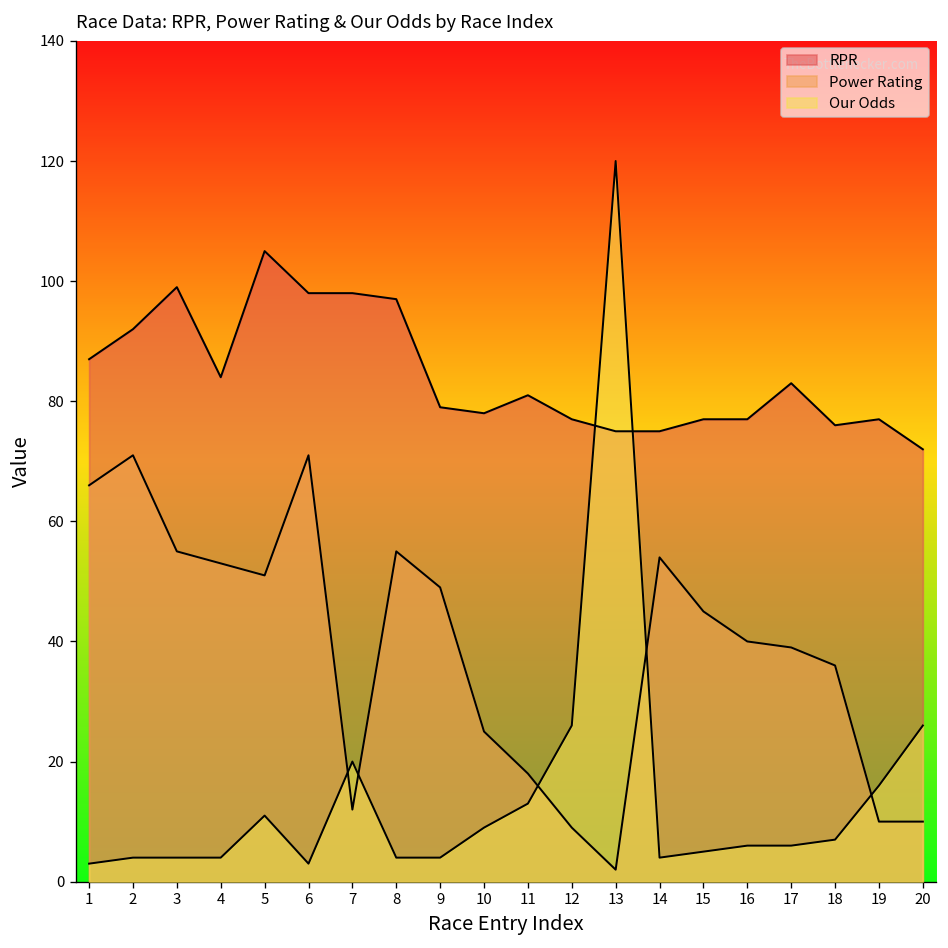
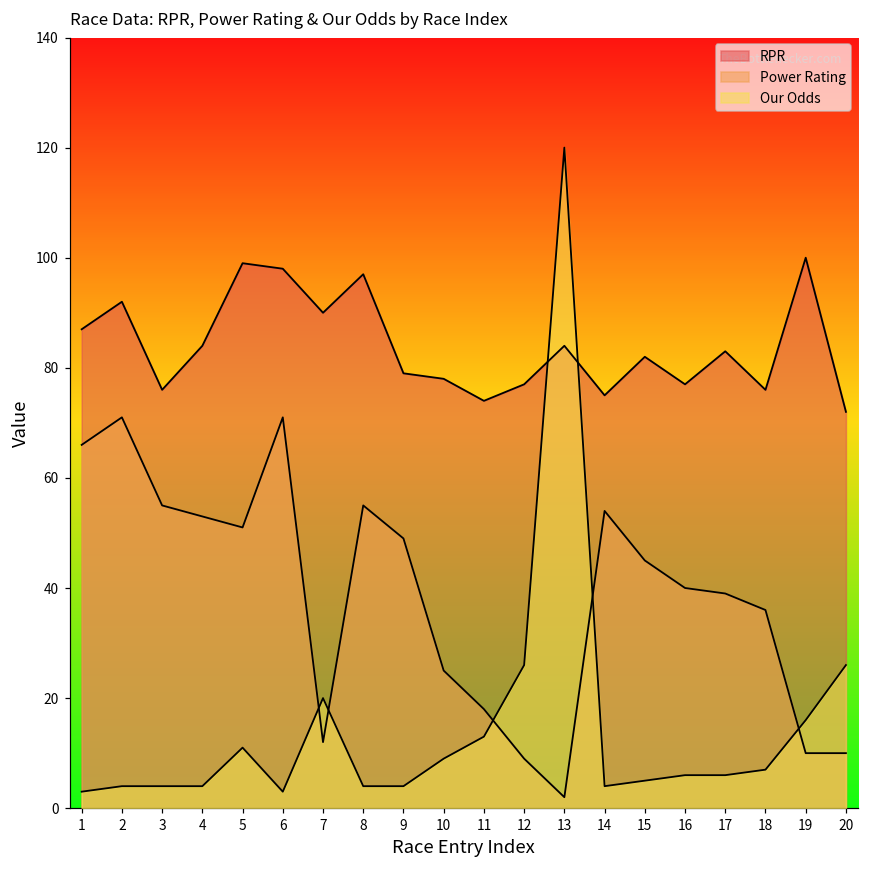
RPR, 3: 99 -> 76
RPR, 5: 105 -> 99
RPR, 7: 98 -> 90
RPR, 11: 81 -> 74
RPR, 13: 75 -> 84
RPR, 15: 77 -> 82
RPR, 19: 77 -> 100
